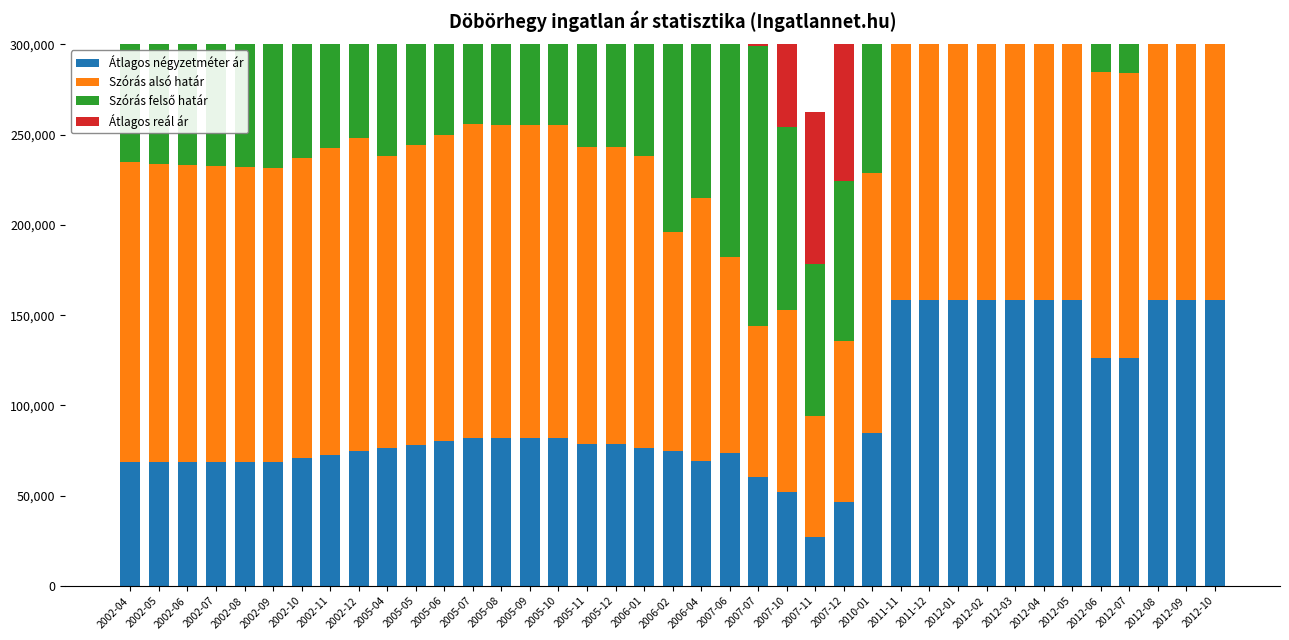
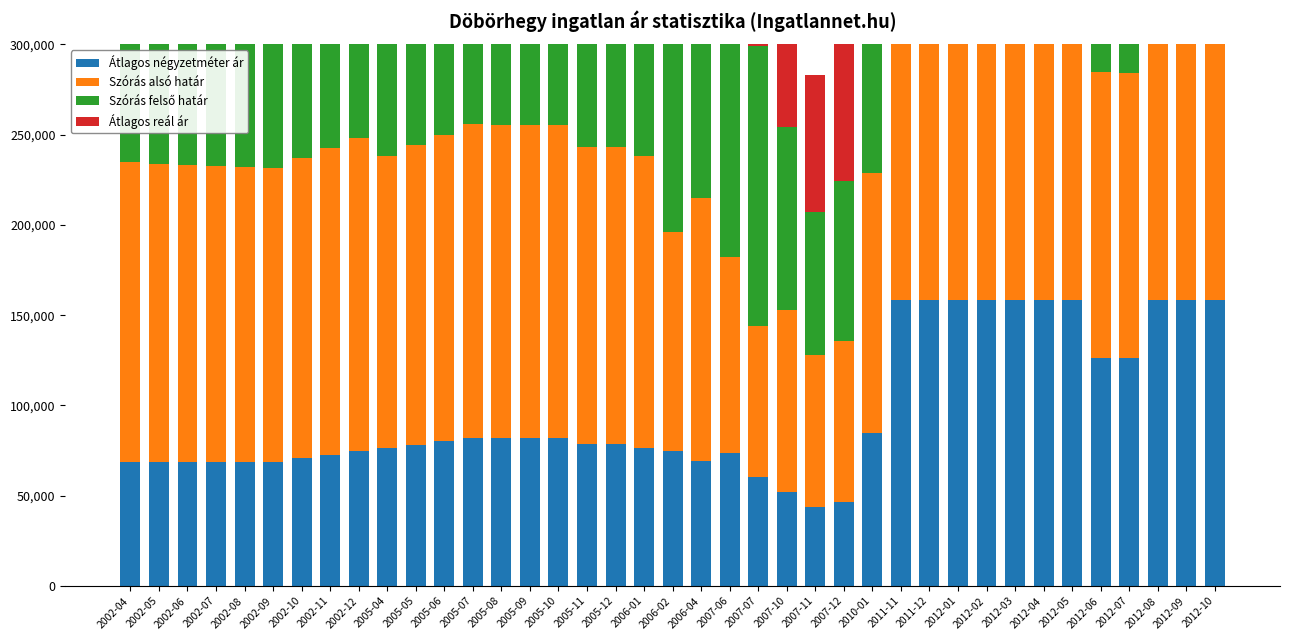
Átlagos négyzetméter ár, 2007-11: 27,000 -> 44,000
Szórás alsó határ, 2007-11: 67,000 -> 84,000
Szórás felső határ, 2007-11: 84,000 -> 79,000
Átlagos reál ár, 2007-11: 84,000 -> 76,000
